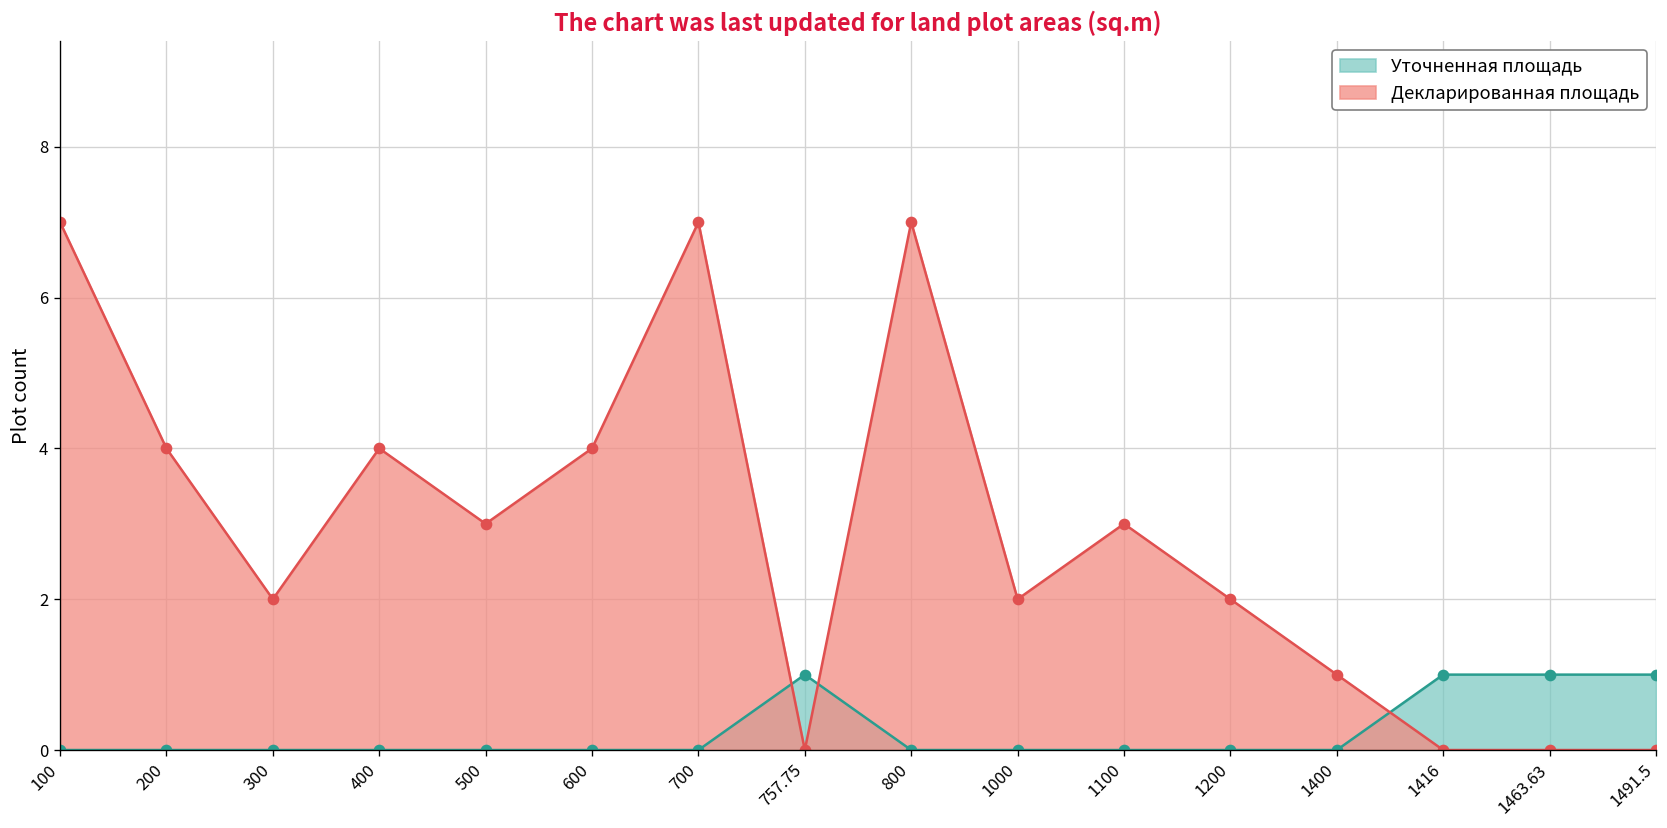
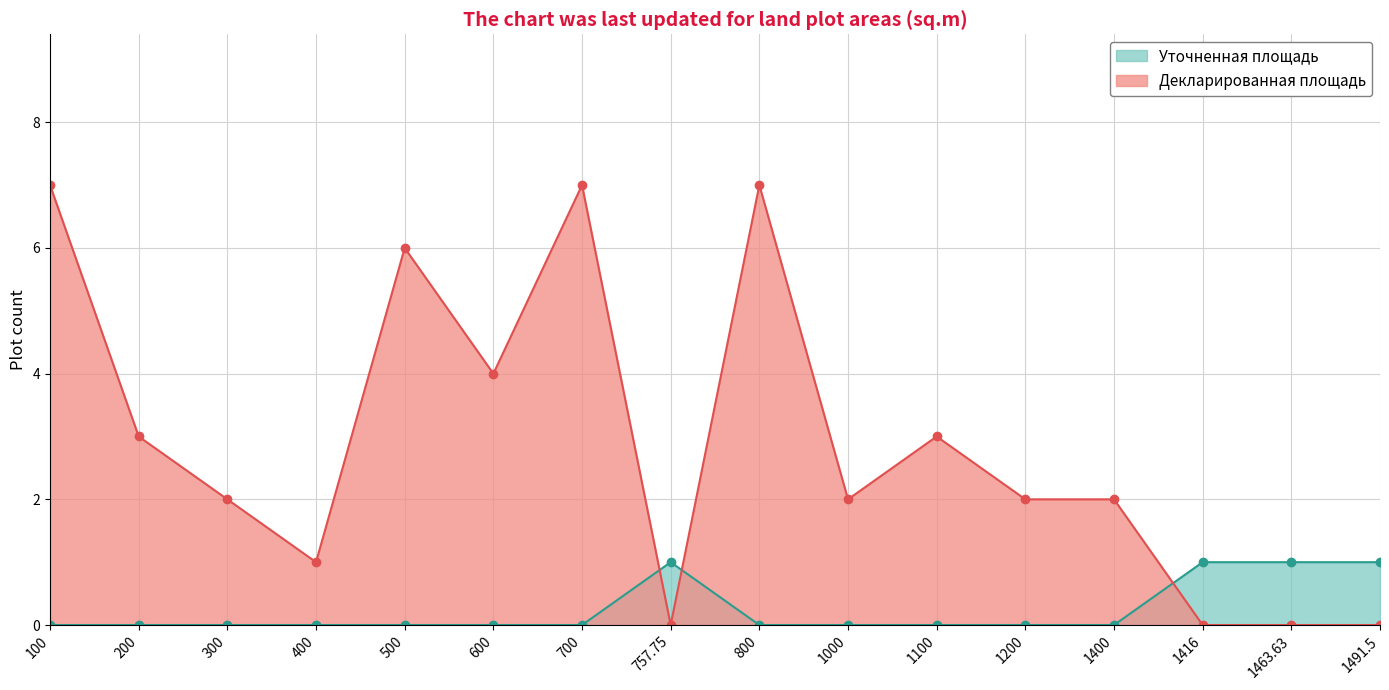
Декларированная площадь, 200: 4 -> 3
Декларированная площадь, 400: 4 -> 1
Декларированная площадь, 500: 3 -> 6
Декларированная площадь, 1400: 1 -> 2
